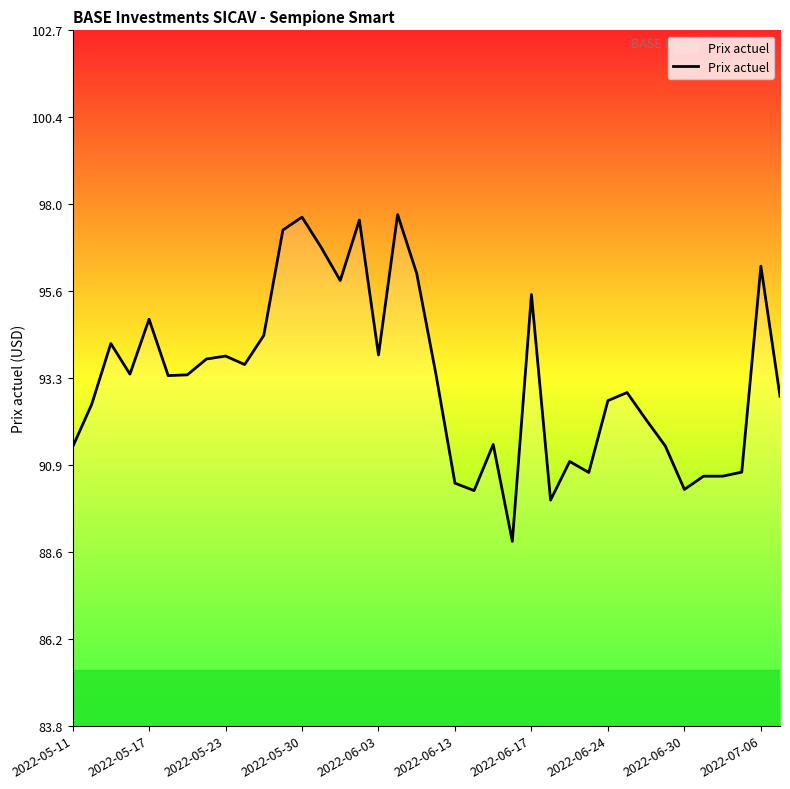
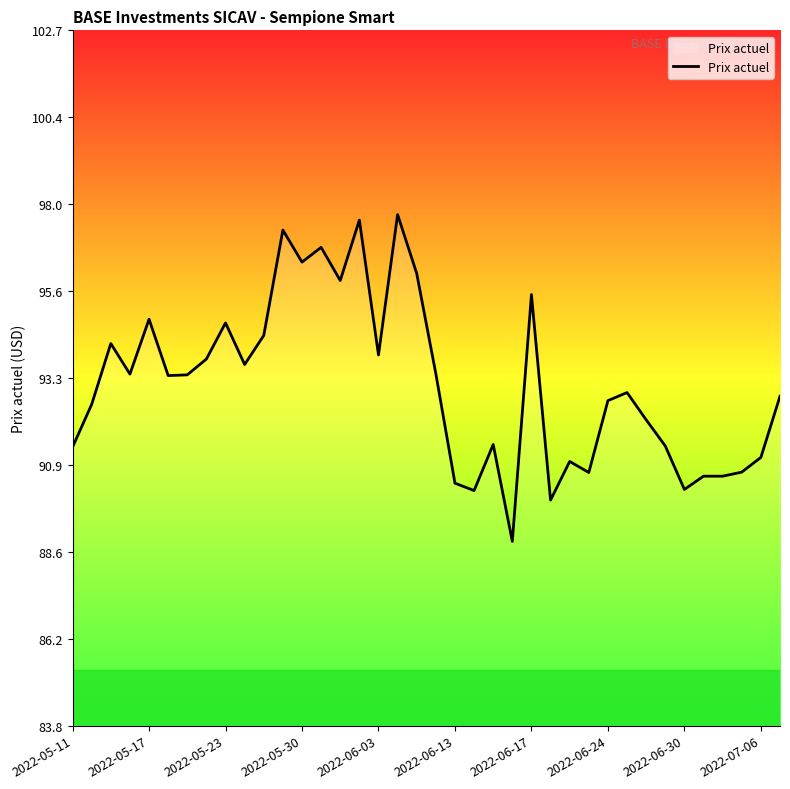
2022-05-23: 93.9 -> 94.8
2022-05-30: 97.6 -> 96.4
2022-07-06: 96.3 -> 91.1
